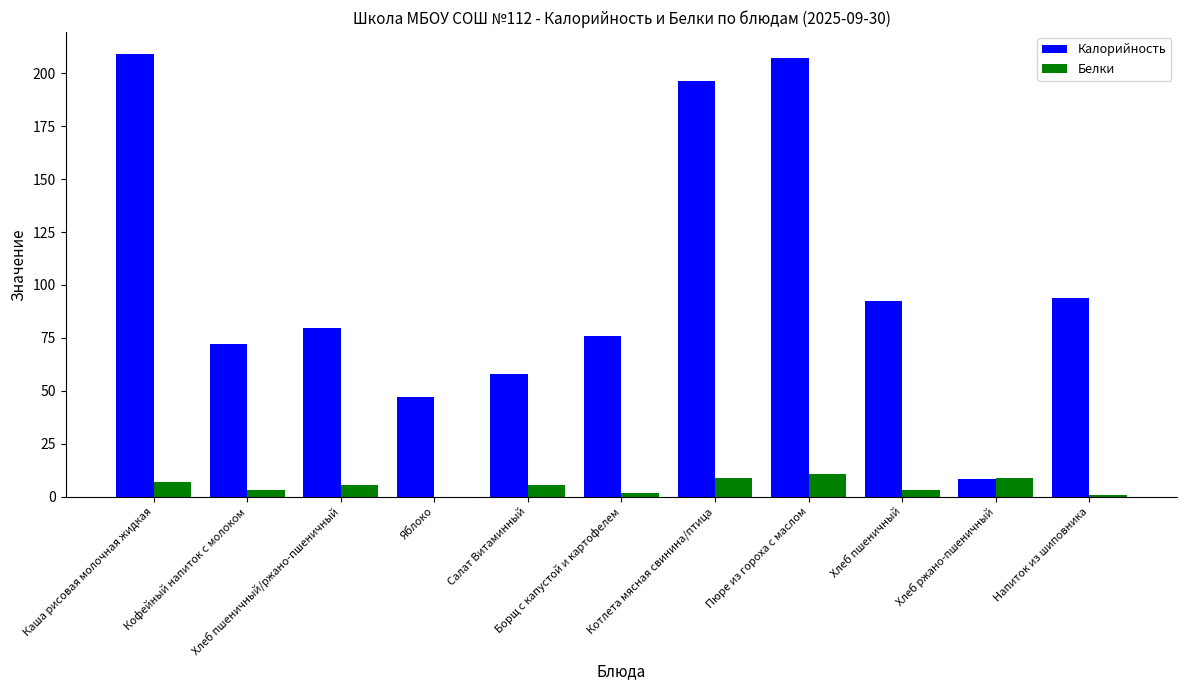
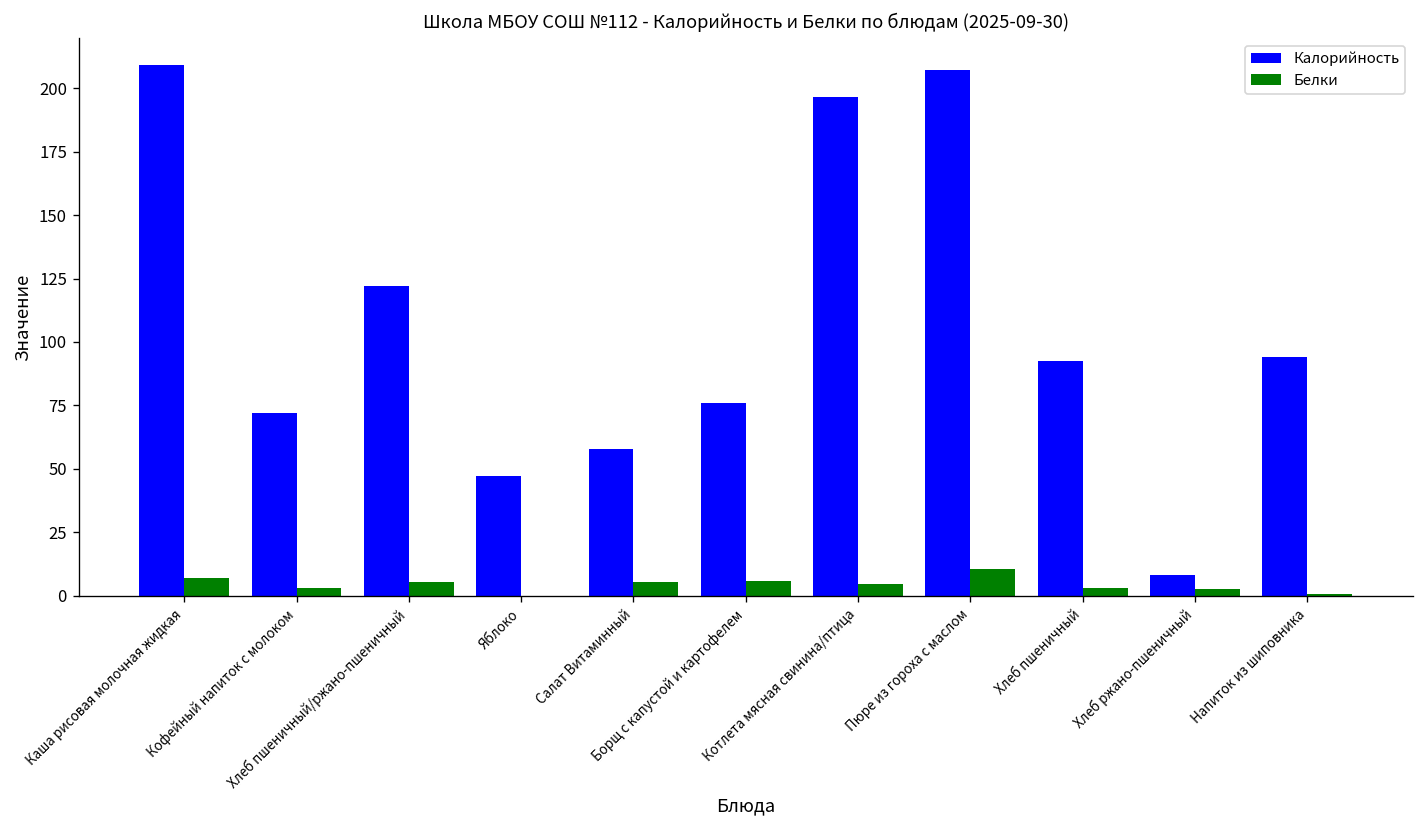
Калорийность, Хлеб пшеничный/ржано-пшеничный: 80 -> 122
Белки, Борщ с капустой и картофелем: 2 -> 6
Белки, Котлета мясная свинина/птица: 9 -> 5
Белки, Хлеб ржано-пшеничный: 9 -> 3
